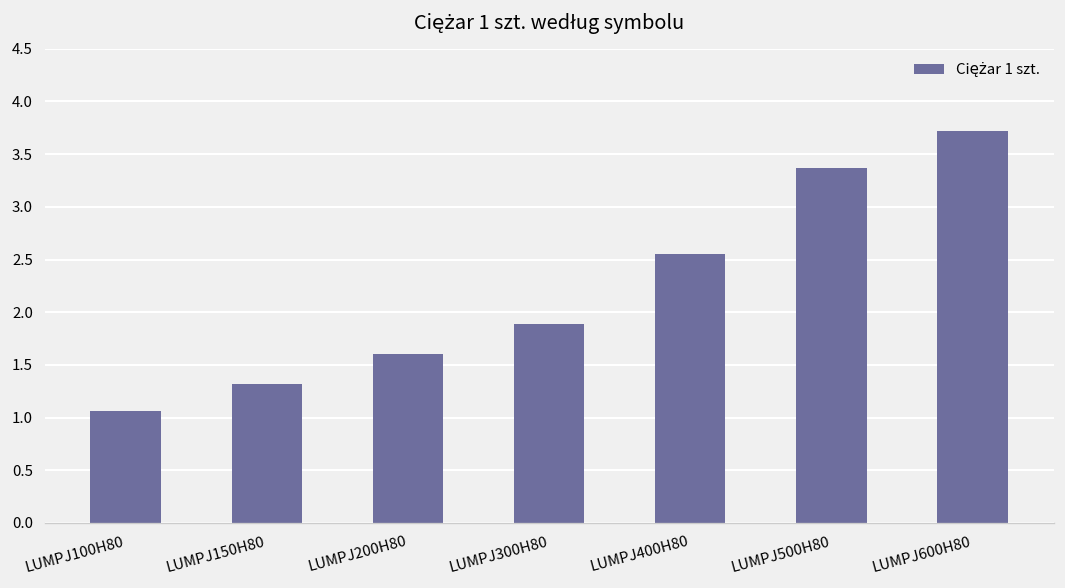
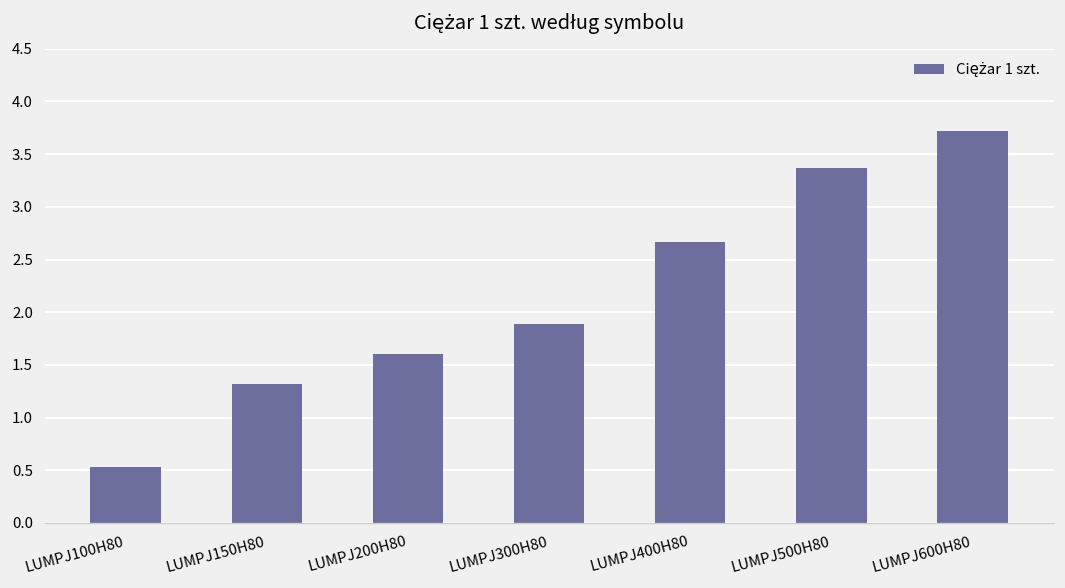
LUMPJ100H80: 1.1 -> 0.5
LUMPJ400H80: 2.6 -> 2.7
